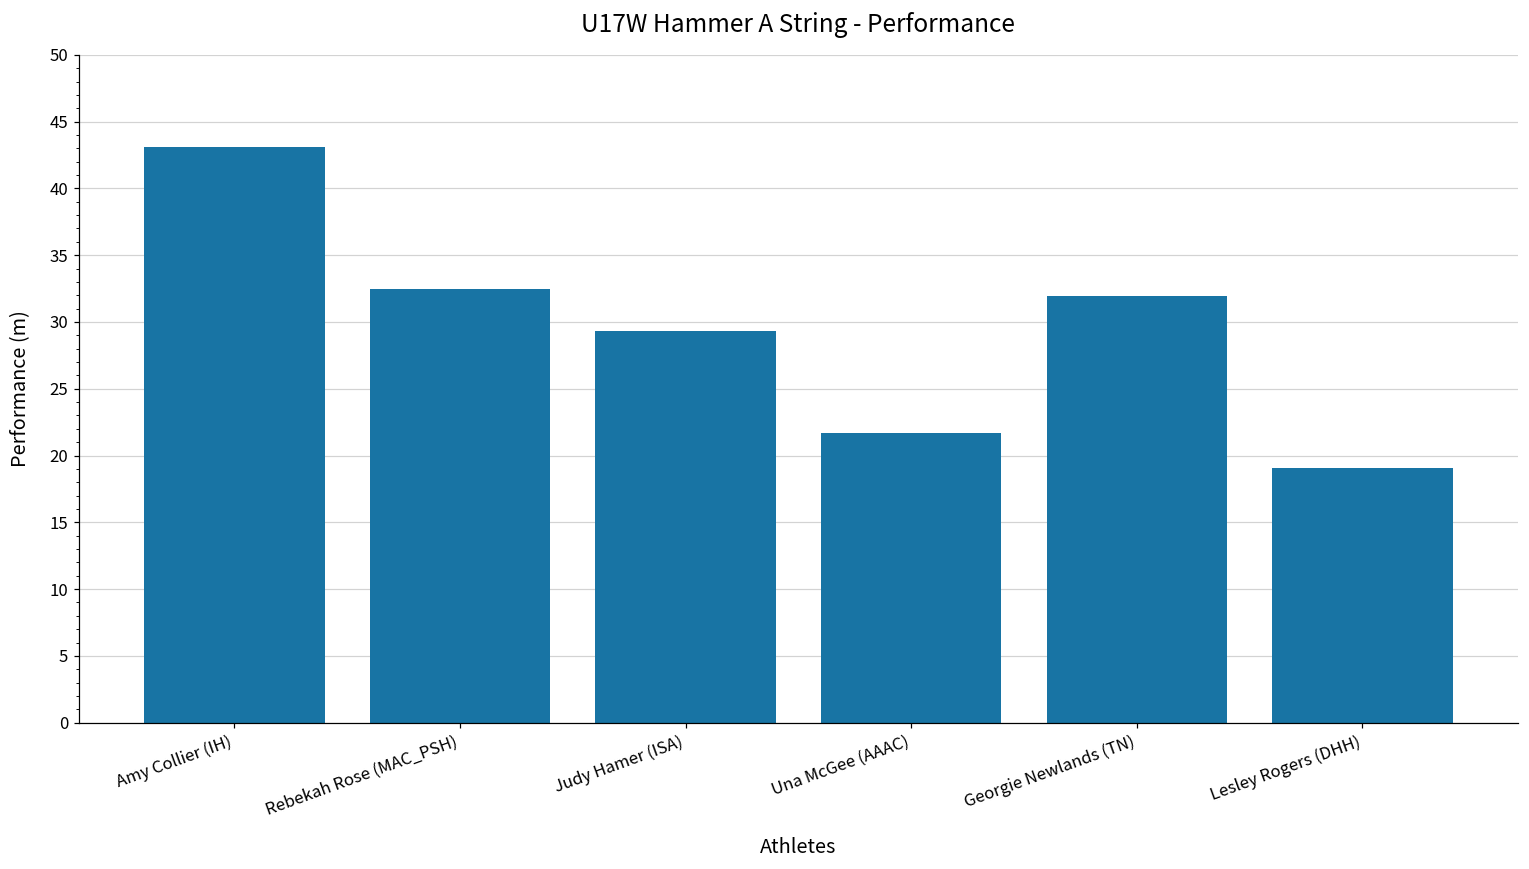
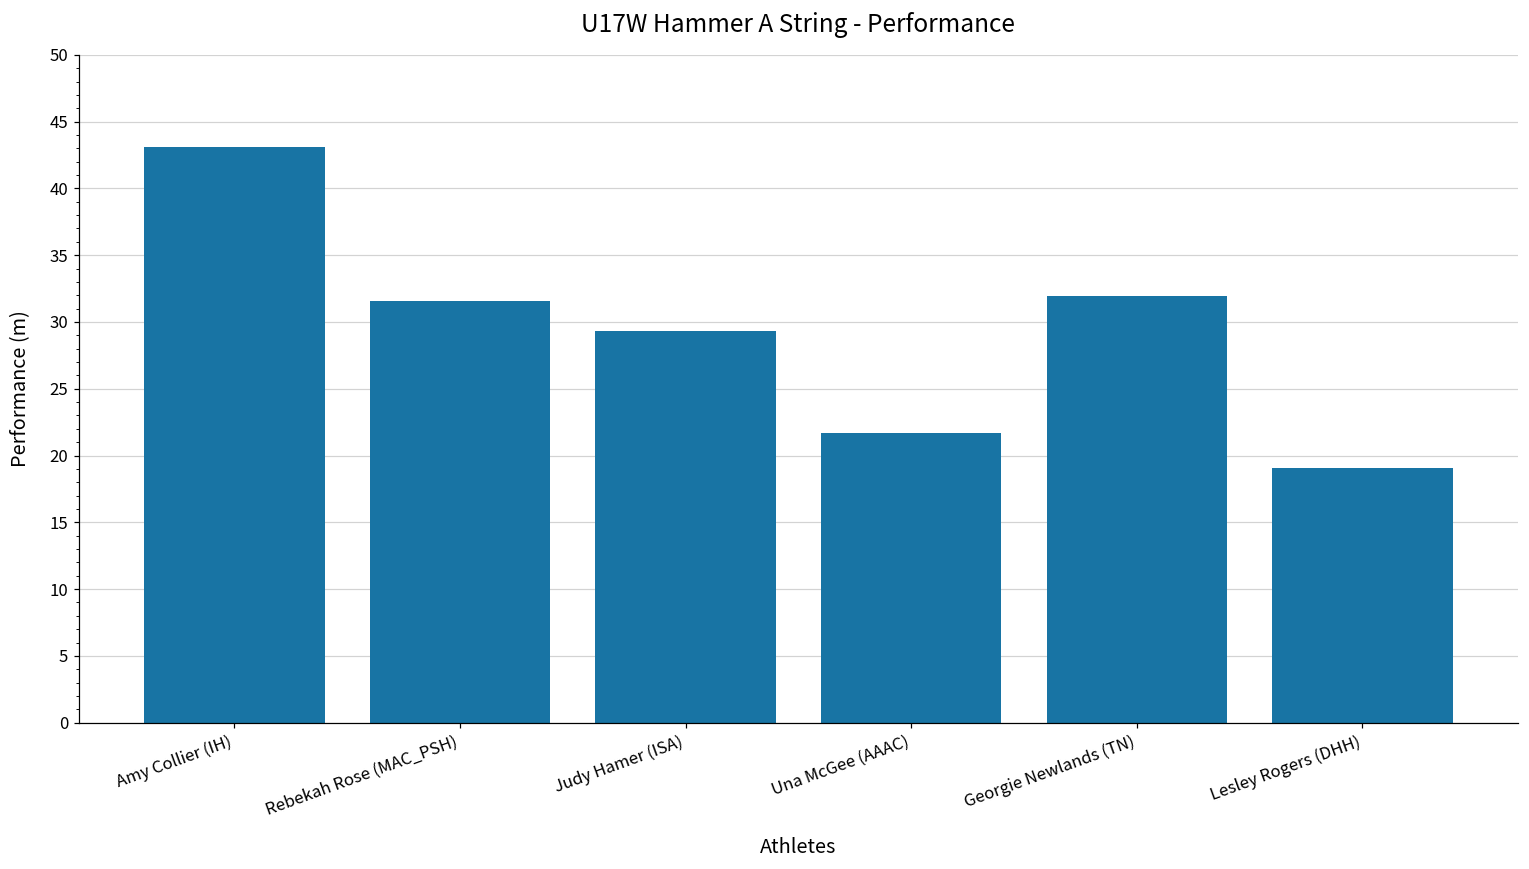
Rebekah Rose (MAC_PSH): 32.5 -> 31.6
